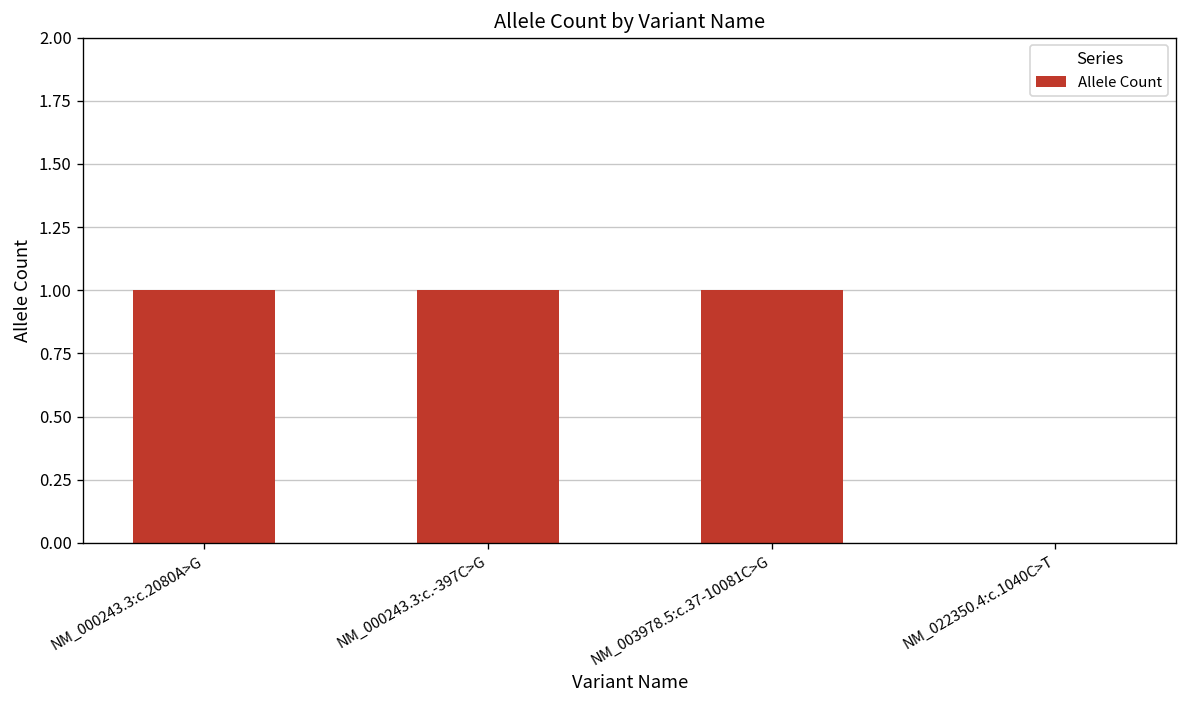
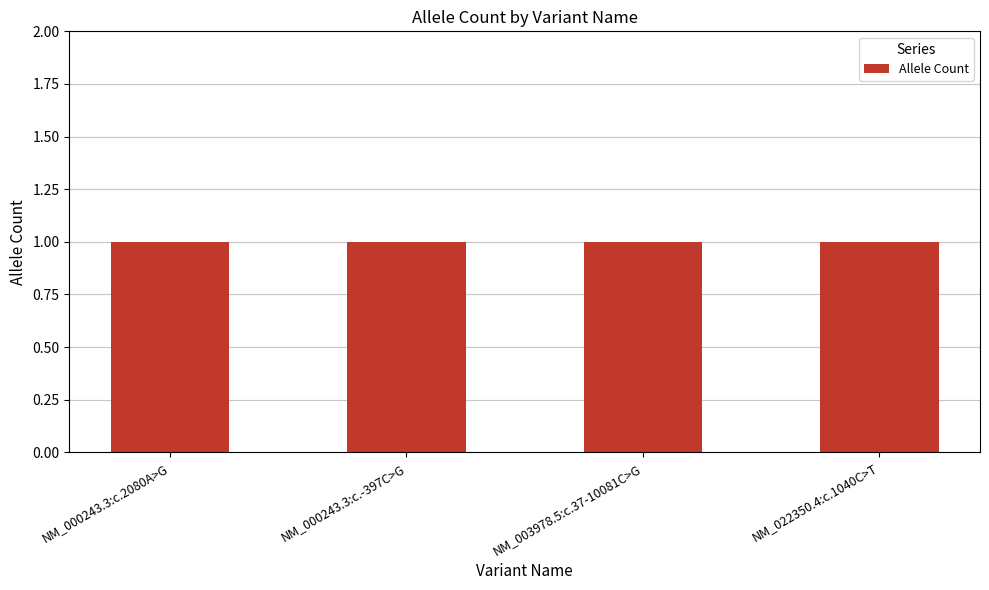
NM_022350.4:c.1040C>T: 0 -> 1
